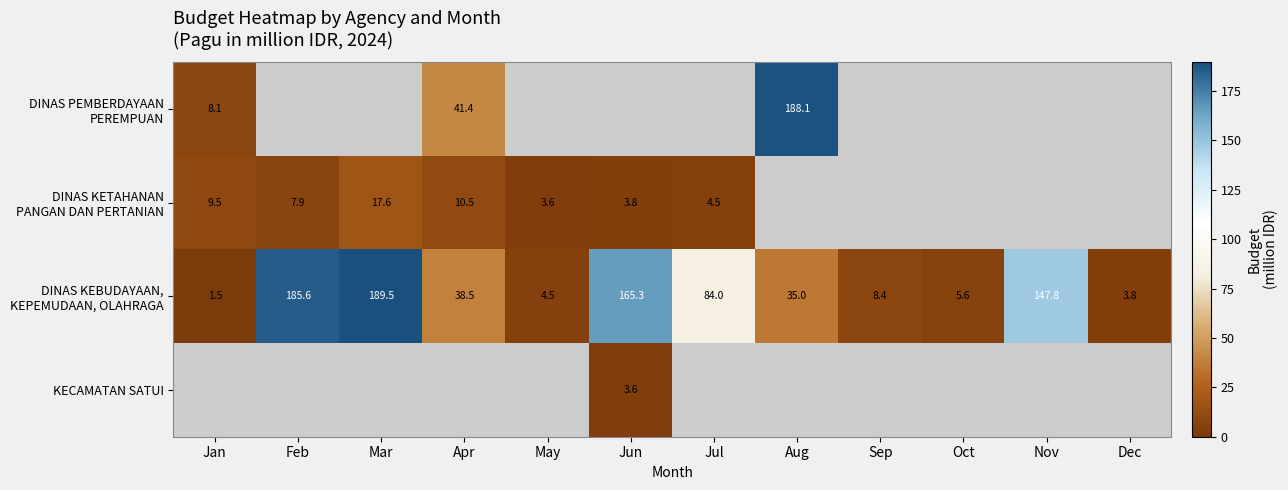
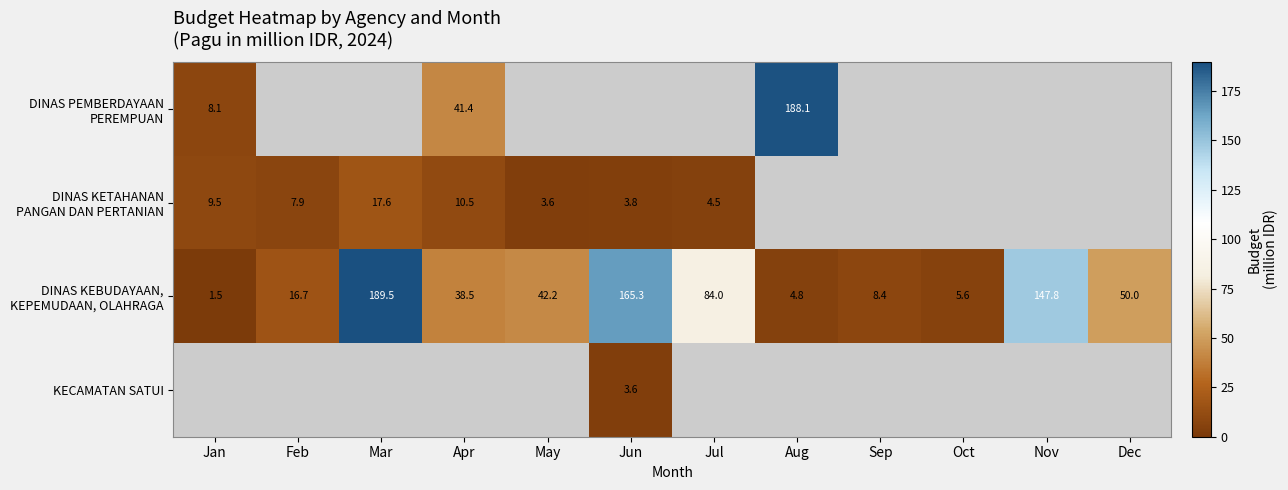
DINAS KEBUDAYAAN, KEPEMUDAAN, OLAHRAGA, Feb: 185.6 -> 16.7
DINAS KEBUDAYAAN, KEPEMUDAAN, OLAHRAGA, May: 4.5 -> 42.2
DINAS KEBUDAYAAN, KEPEMUDAAN, OLAHRAGA, Aug: 35.0 -> 4.8
DINAS KEBUDAYAAN, KEPEMUDAAN, OLAHRAGA, Dec: 3.8 -> 50.0
